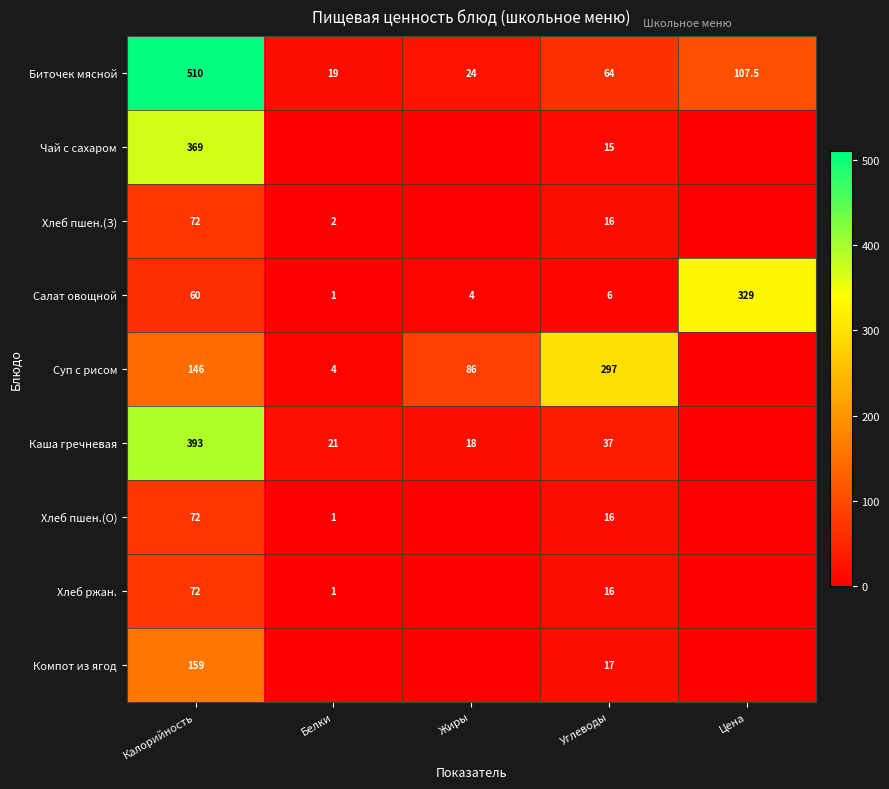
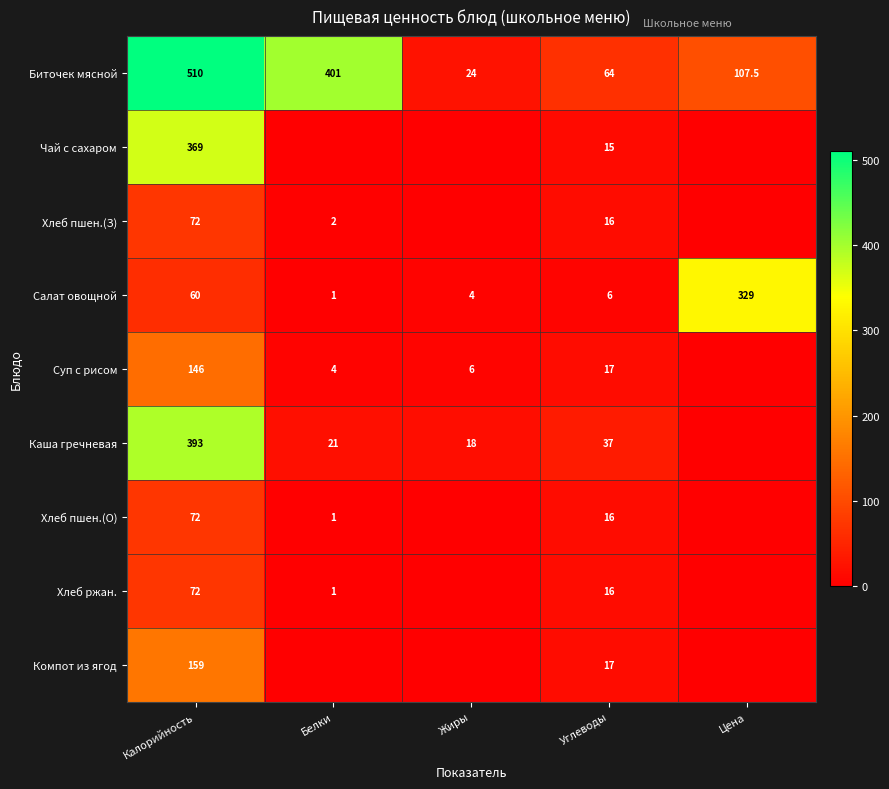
Биточек мясной, Белки: 19 -> 401
Суп с рисом, Жиры: 86 -> 6
Суп с рисом, Углеводы: 297 -> 17
